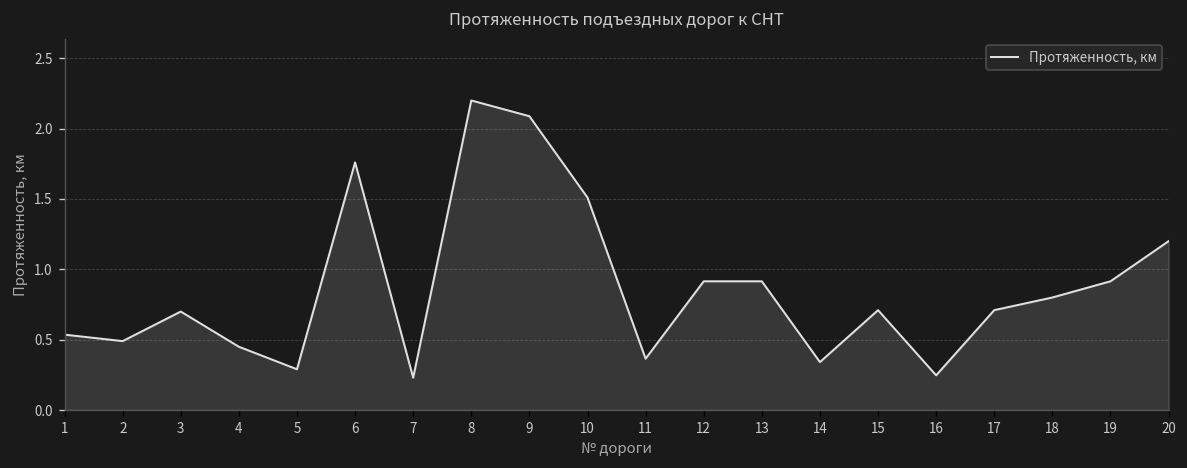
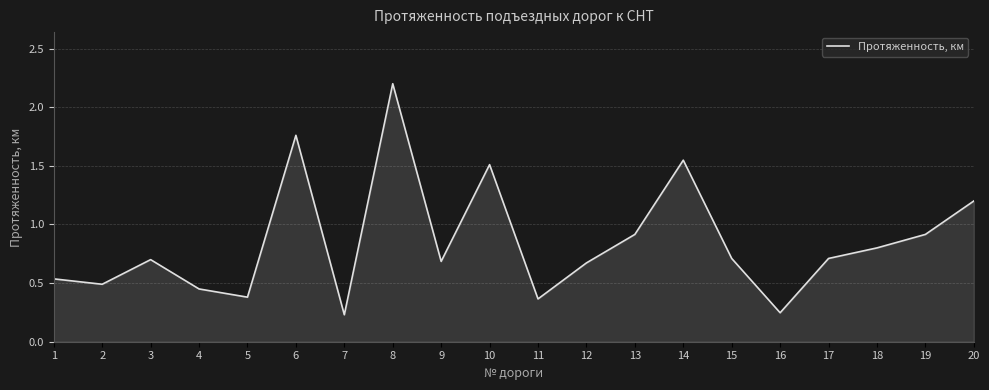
5: 0.29 -> 0.38
9: 2.09 -> 0.69
12: 0.92 -> 0.67
14: 0.34 -> 1.55
